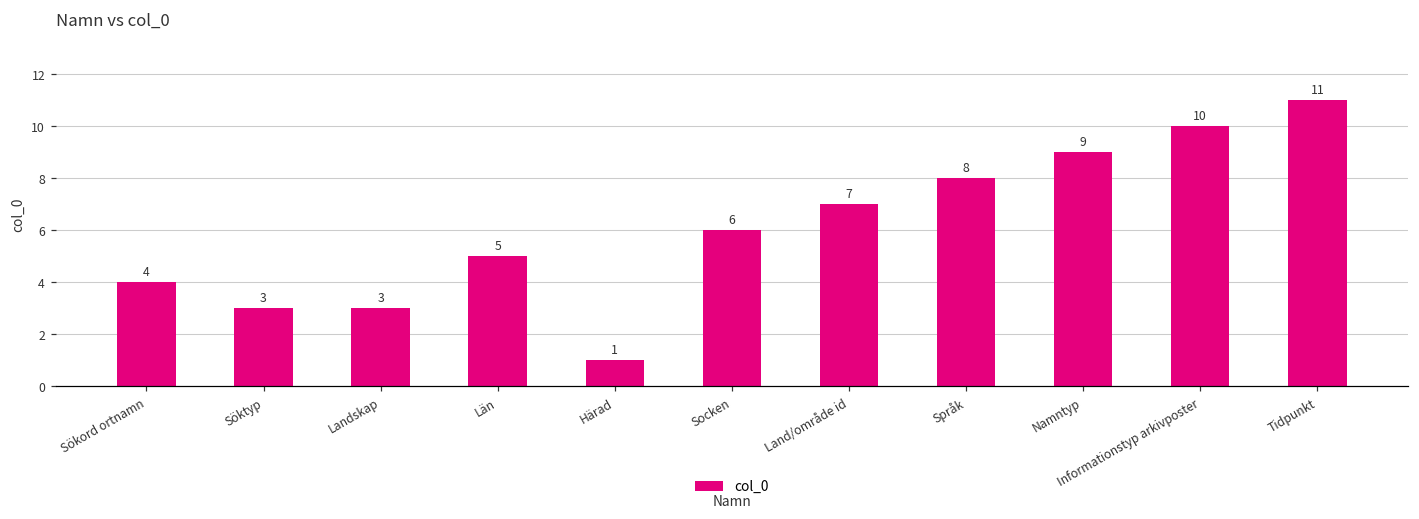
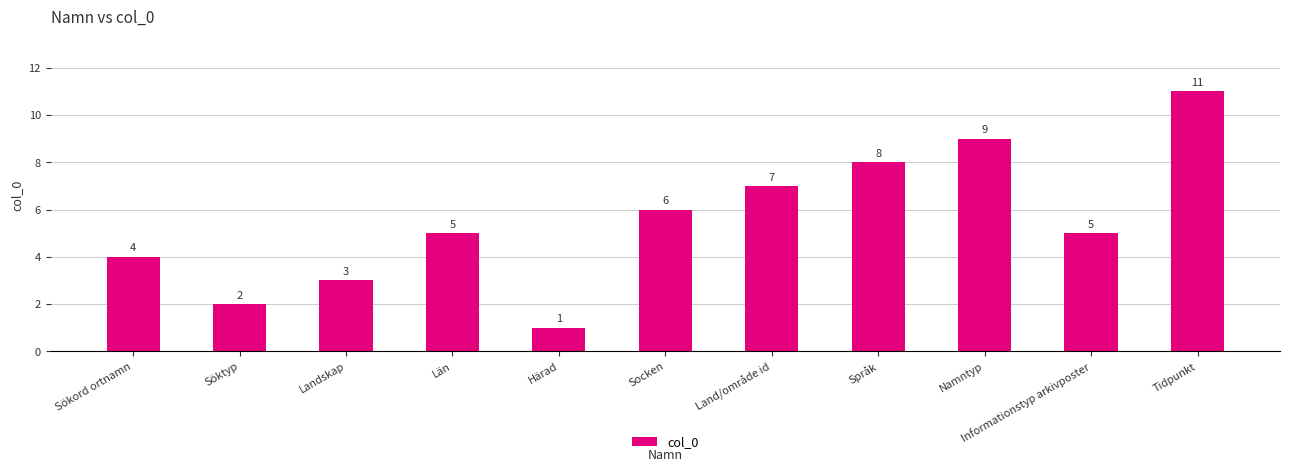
Söktyp: 3 -> 2
Informationstyp arkivposter: 10 -> 5
